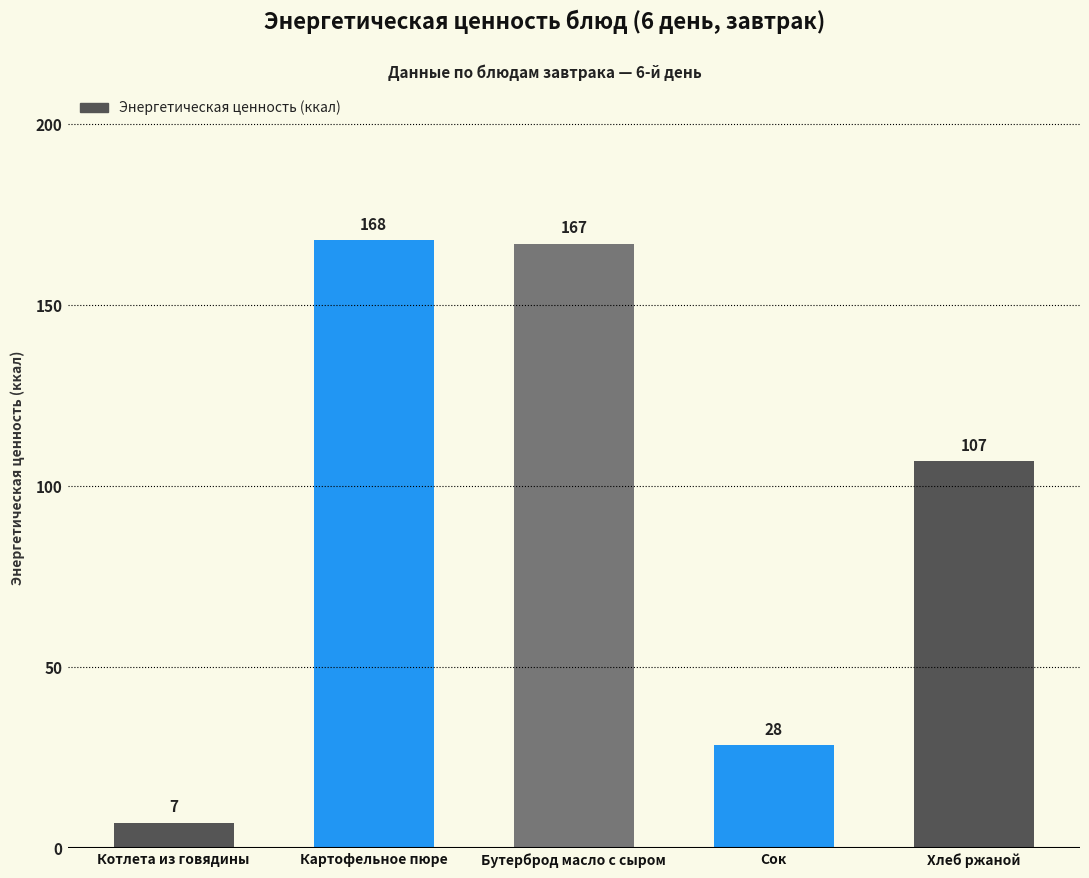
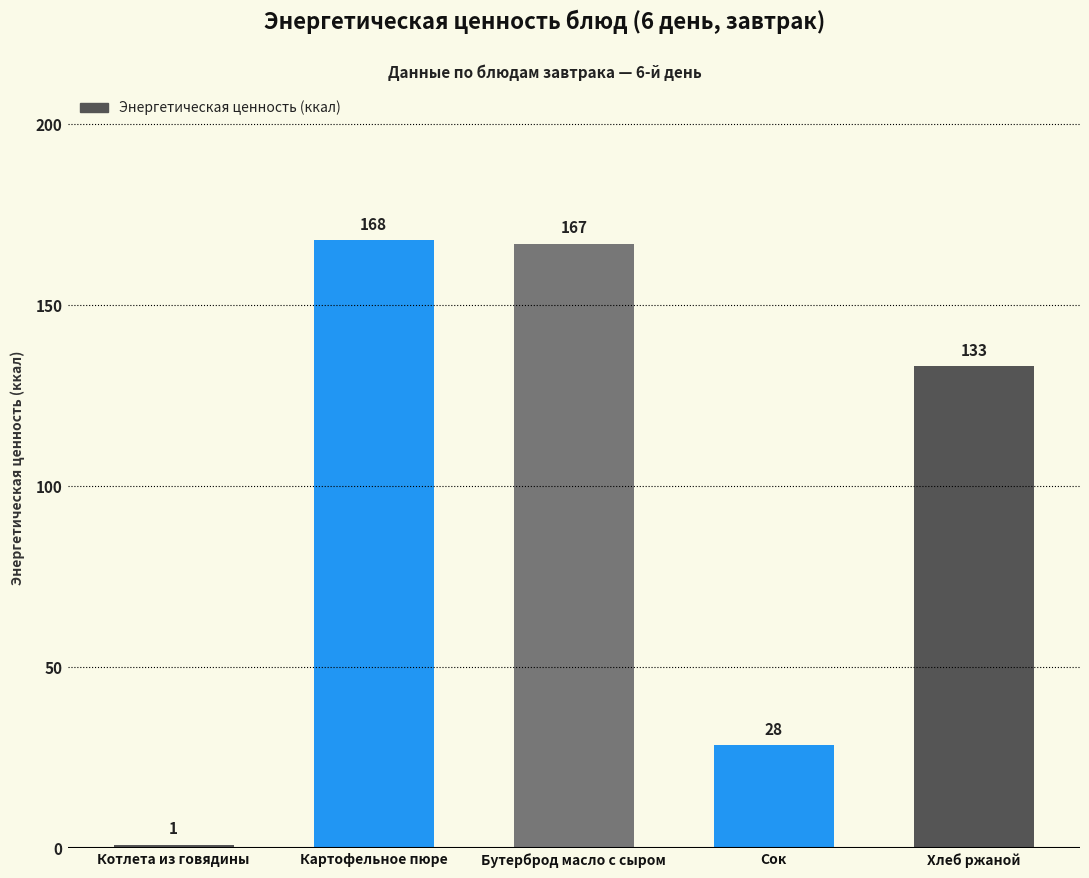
Котлета из говядины: 7 -> 1
Хлеб ржаной: 107 -> 133
